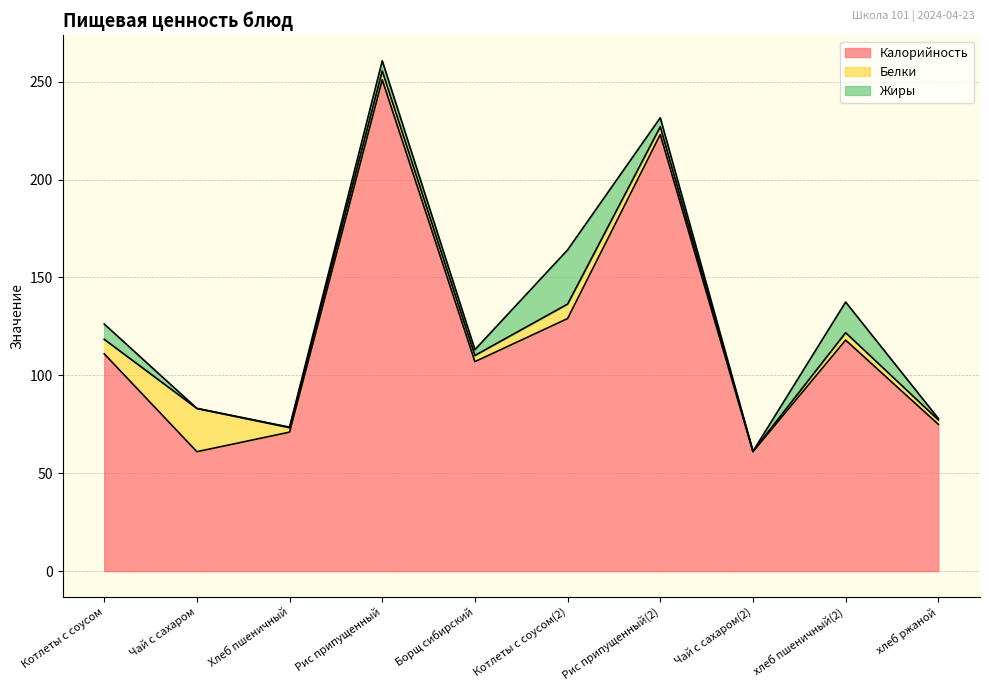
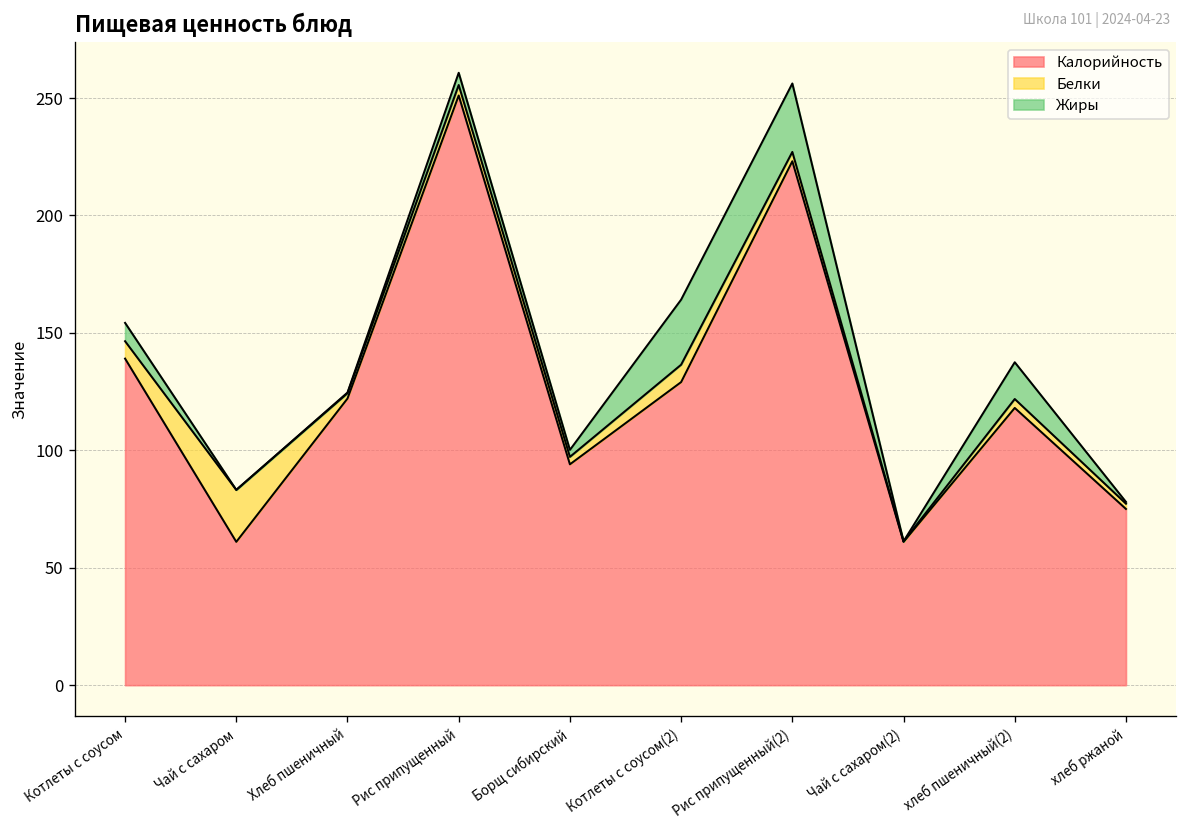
Калорийность, Котлеты с соусом: 111 -> 139
Калорийность, Хлеб пшеничный: 71 -> 122
Калорийность, Борщ сибирский: 107 -> 94
Жиры, Рис припущенный(2): 5 -> 29
